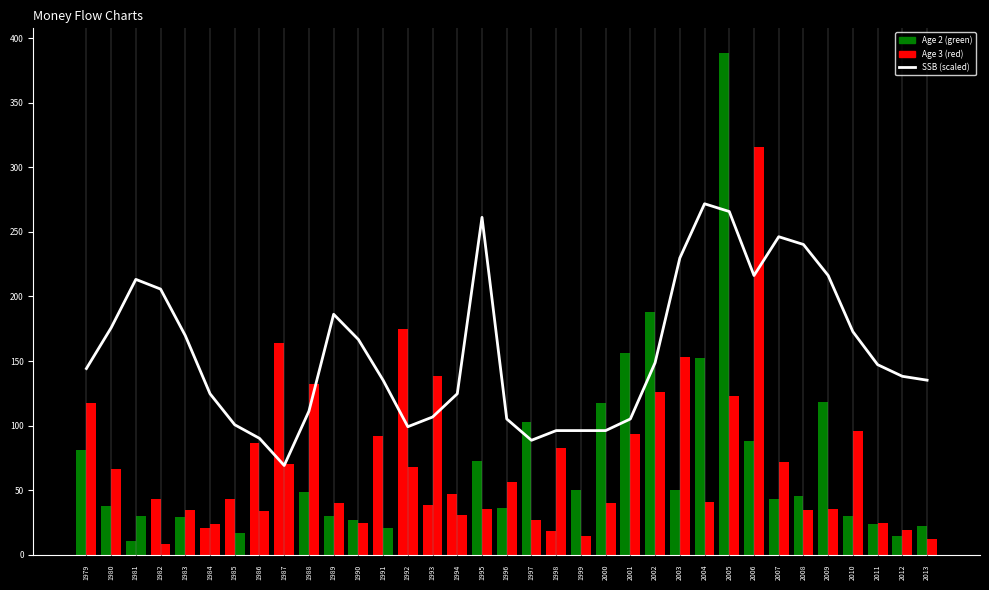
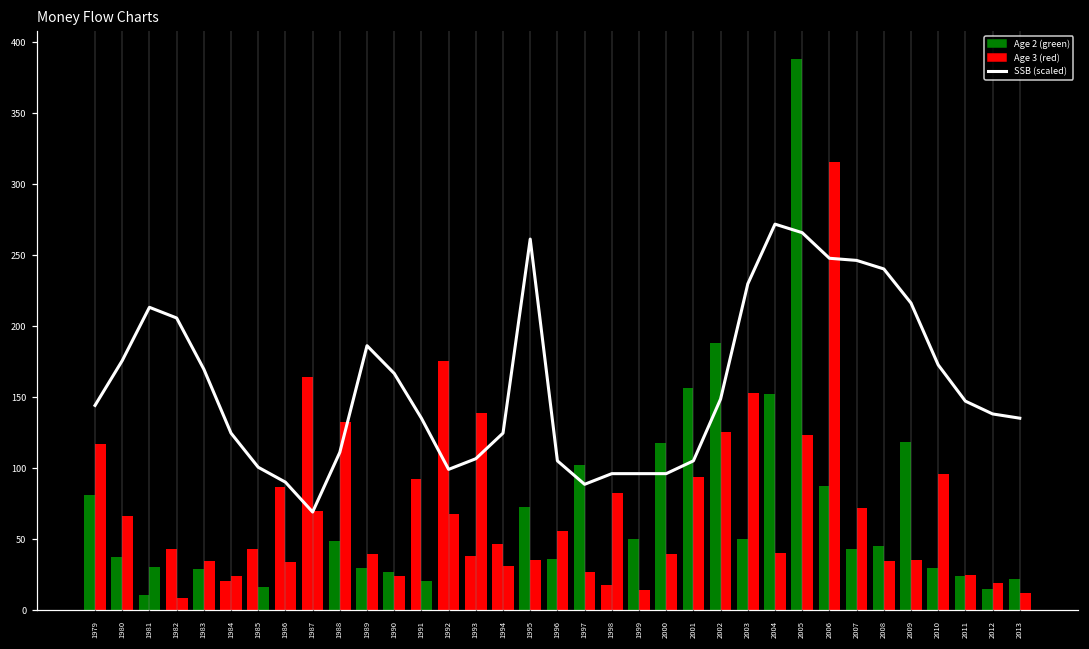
SSB (scaled), 2006: 216 -> 248
